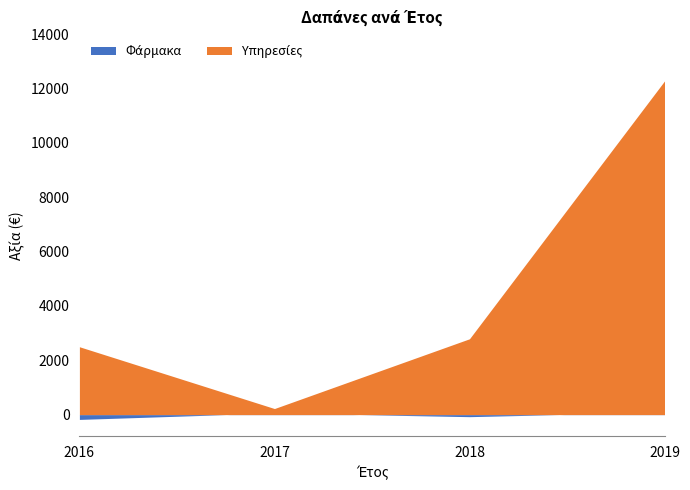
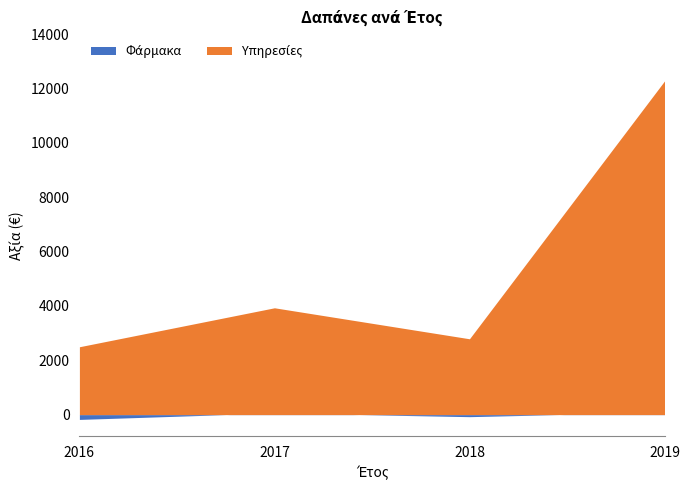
Υπηρεσίες, 2017: 200 -> 3900
